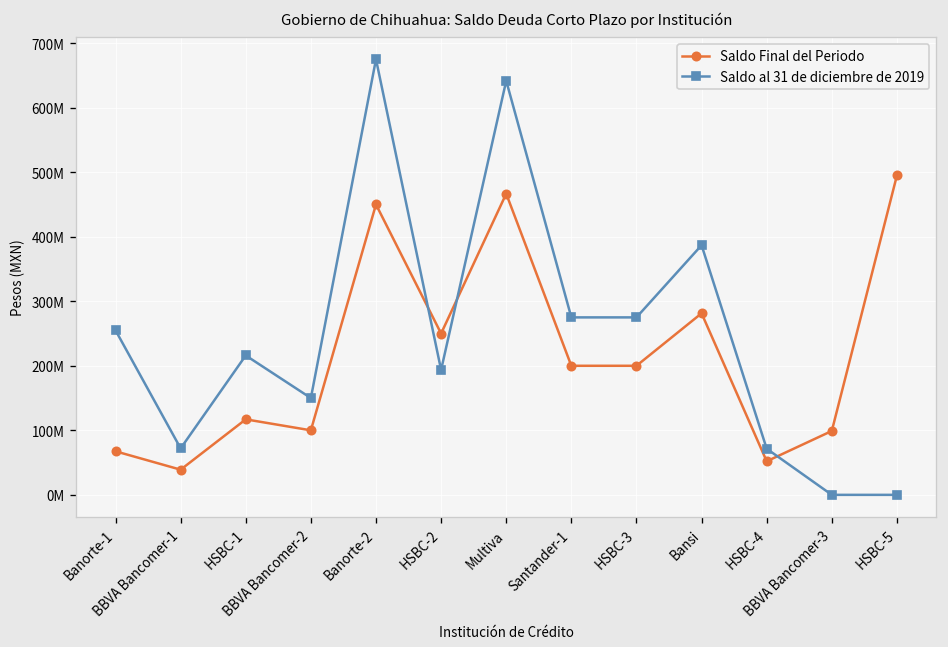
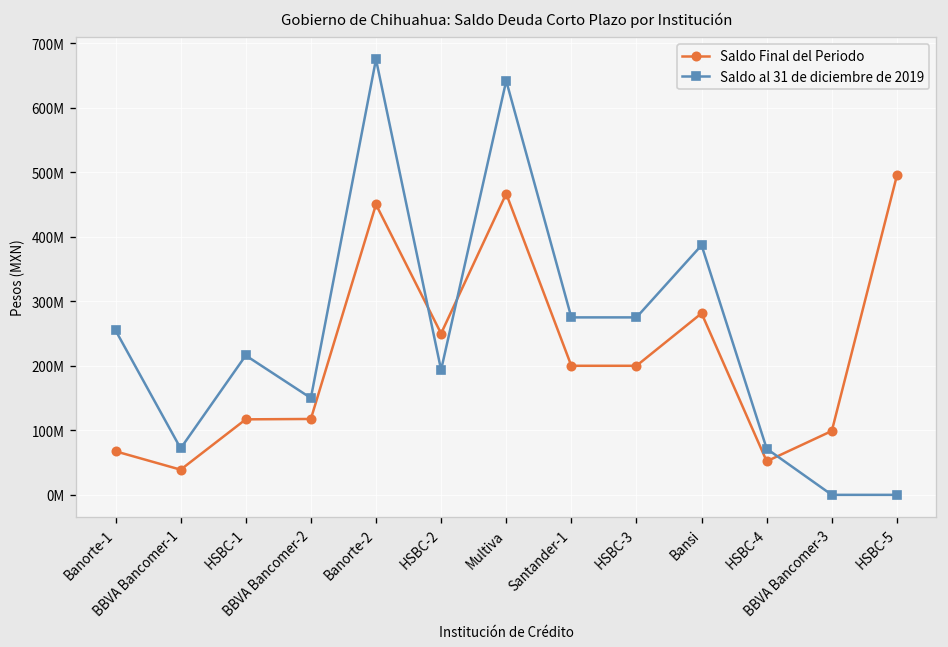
Saldo Final del Periodo, BBVA Bancomer-2: 100000000 -> 120000000
